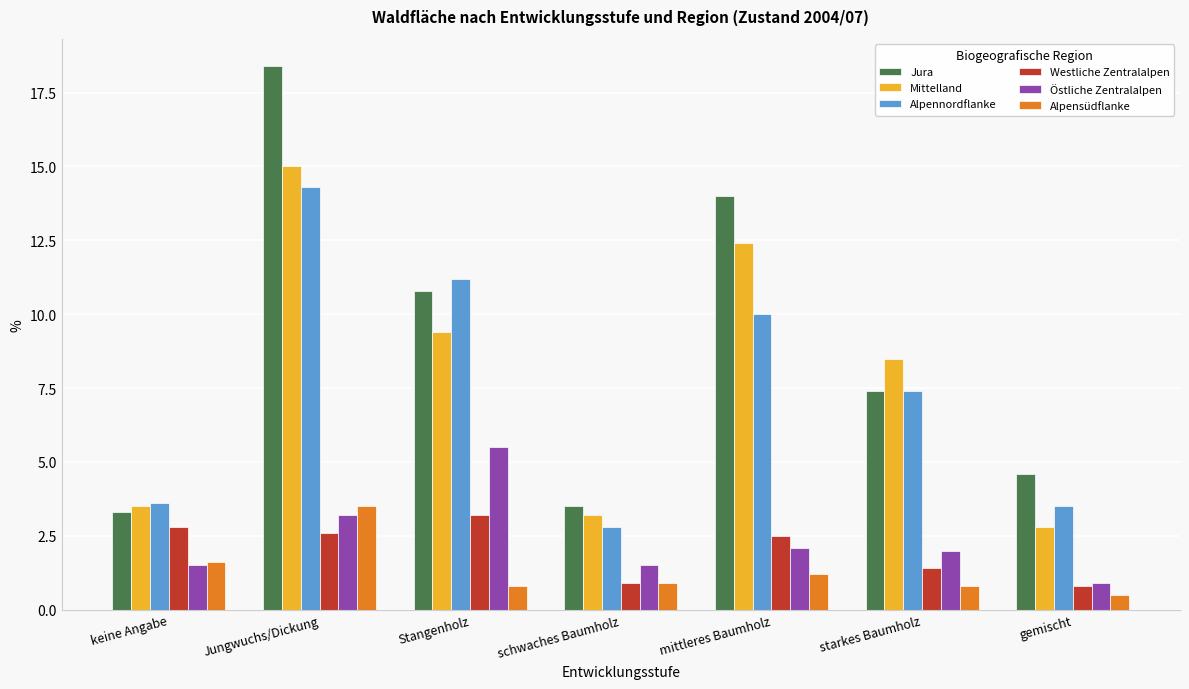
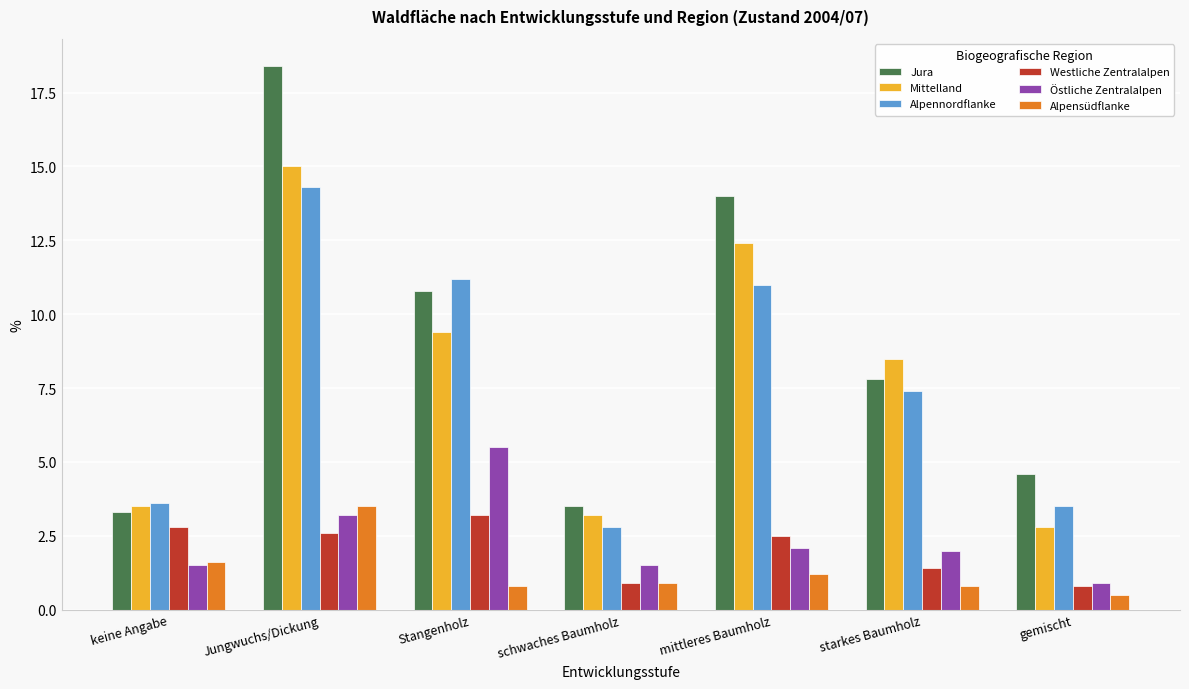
Alpennordflanke, mittleres Baumholz: 10 -> 11
Jura, starkes Baumholz: 7.4 -> 7.8
